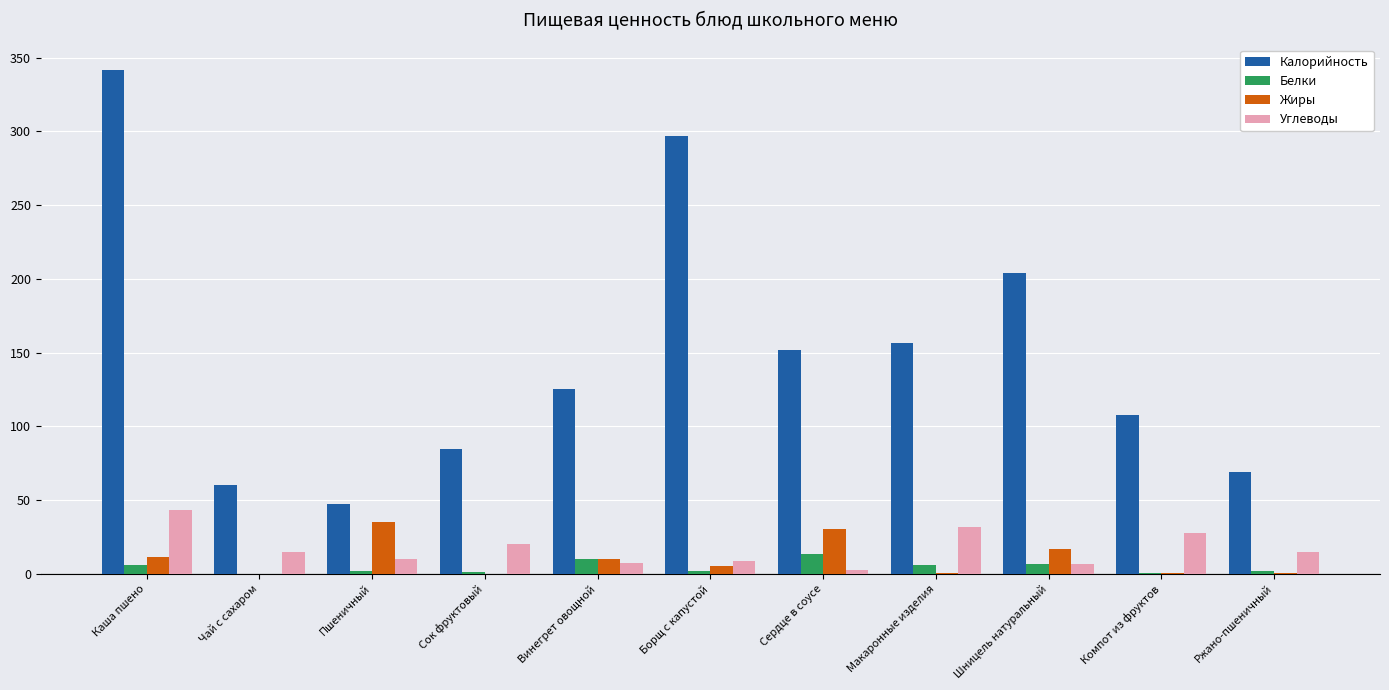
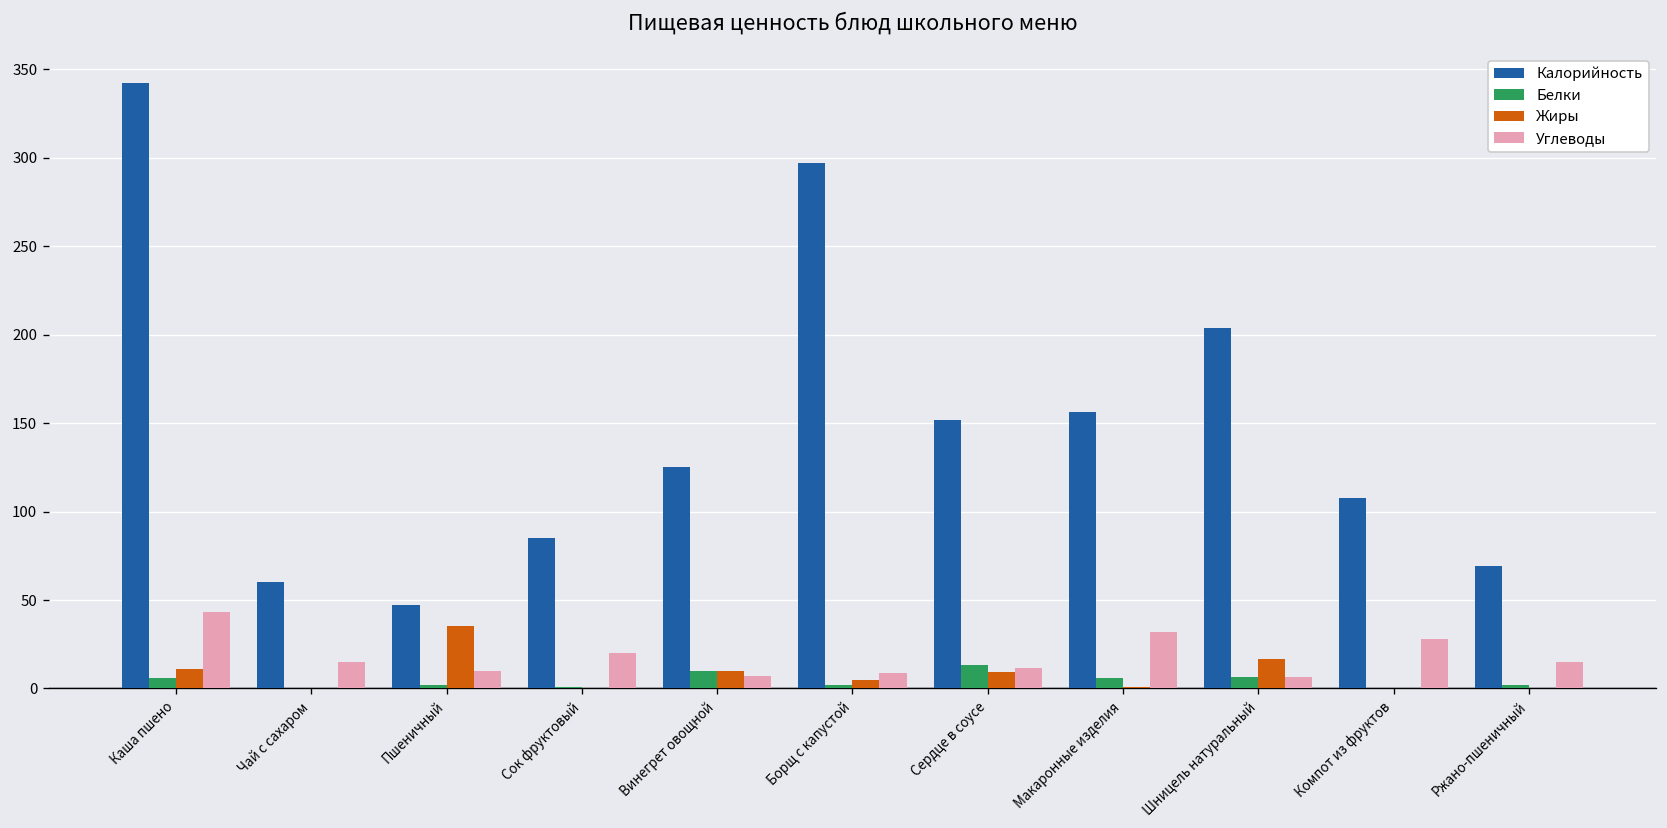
Жиры, Сердце в соусе: 30 -> 9
Углеводы, Сердце в соусе: 3 -> 11
